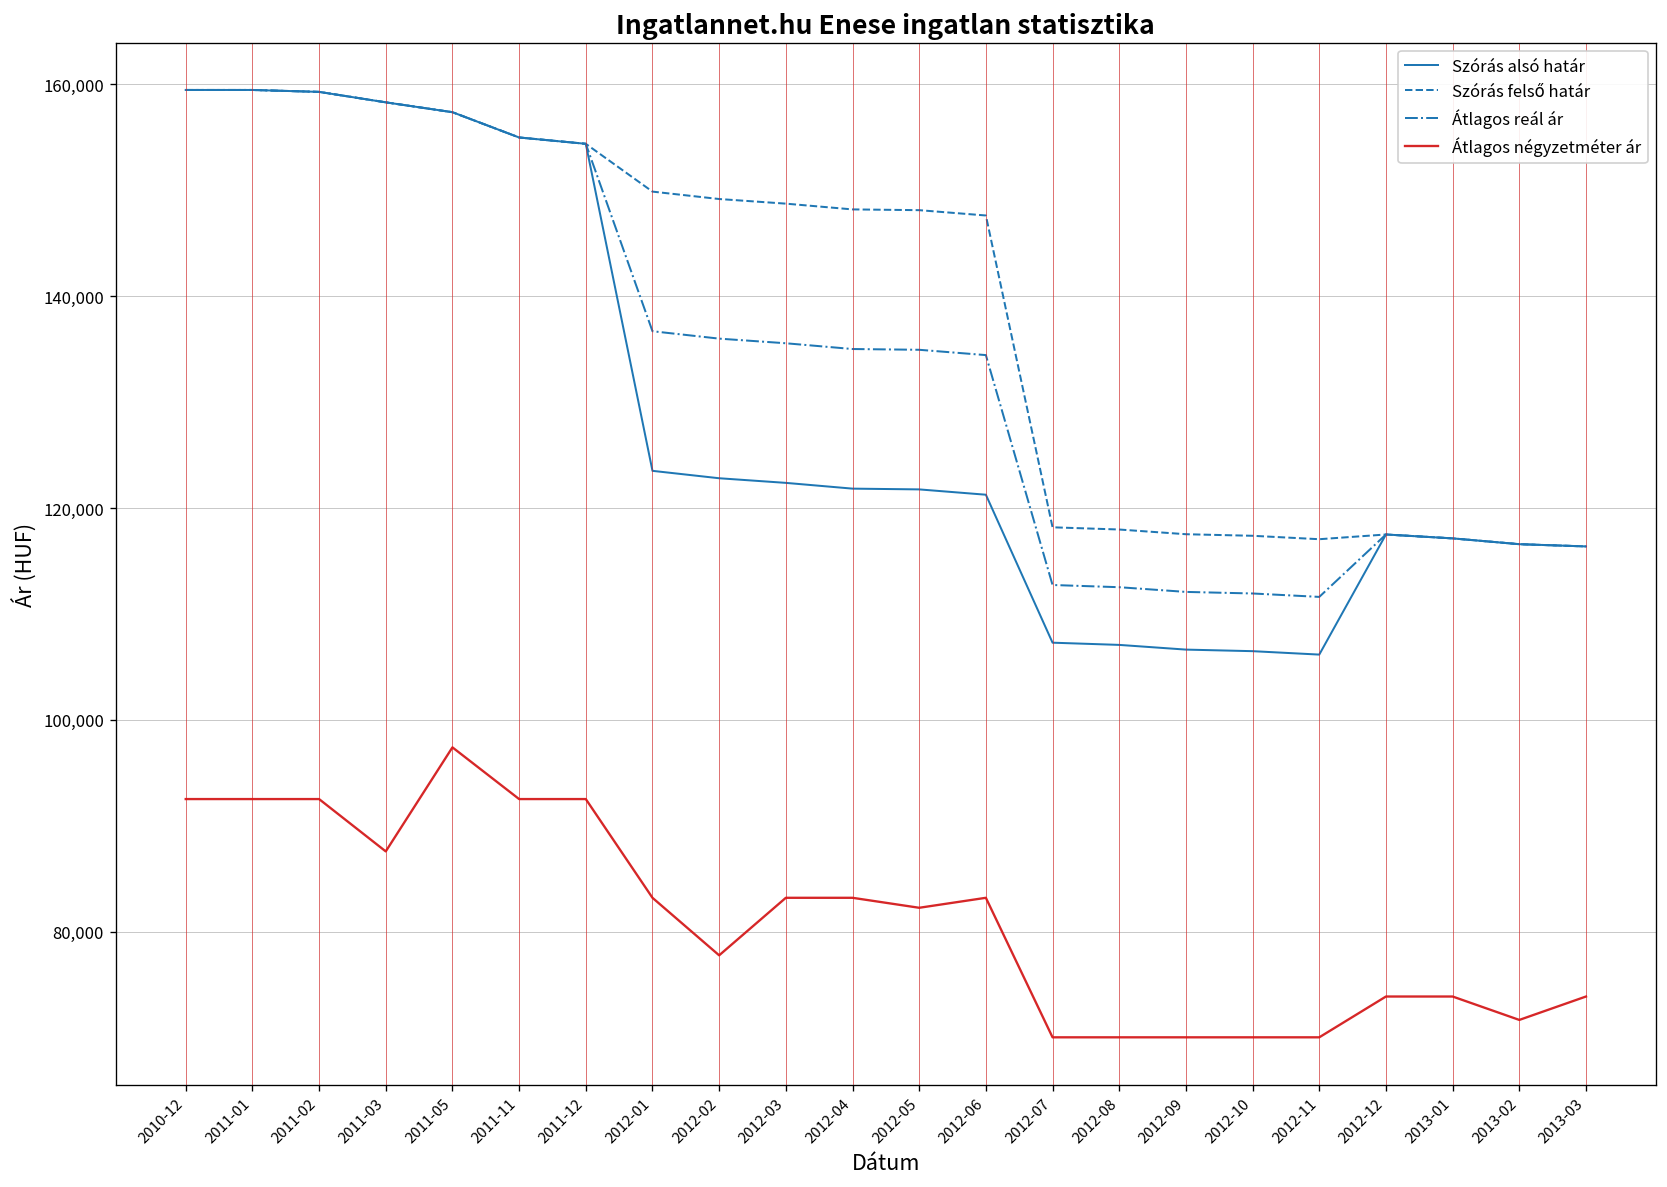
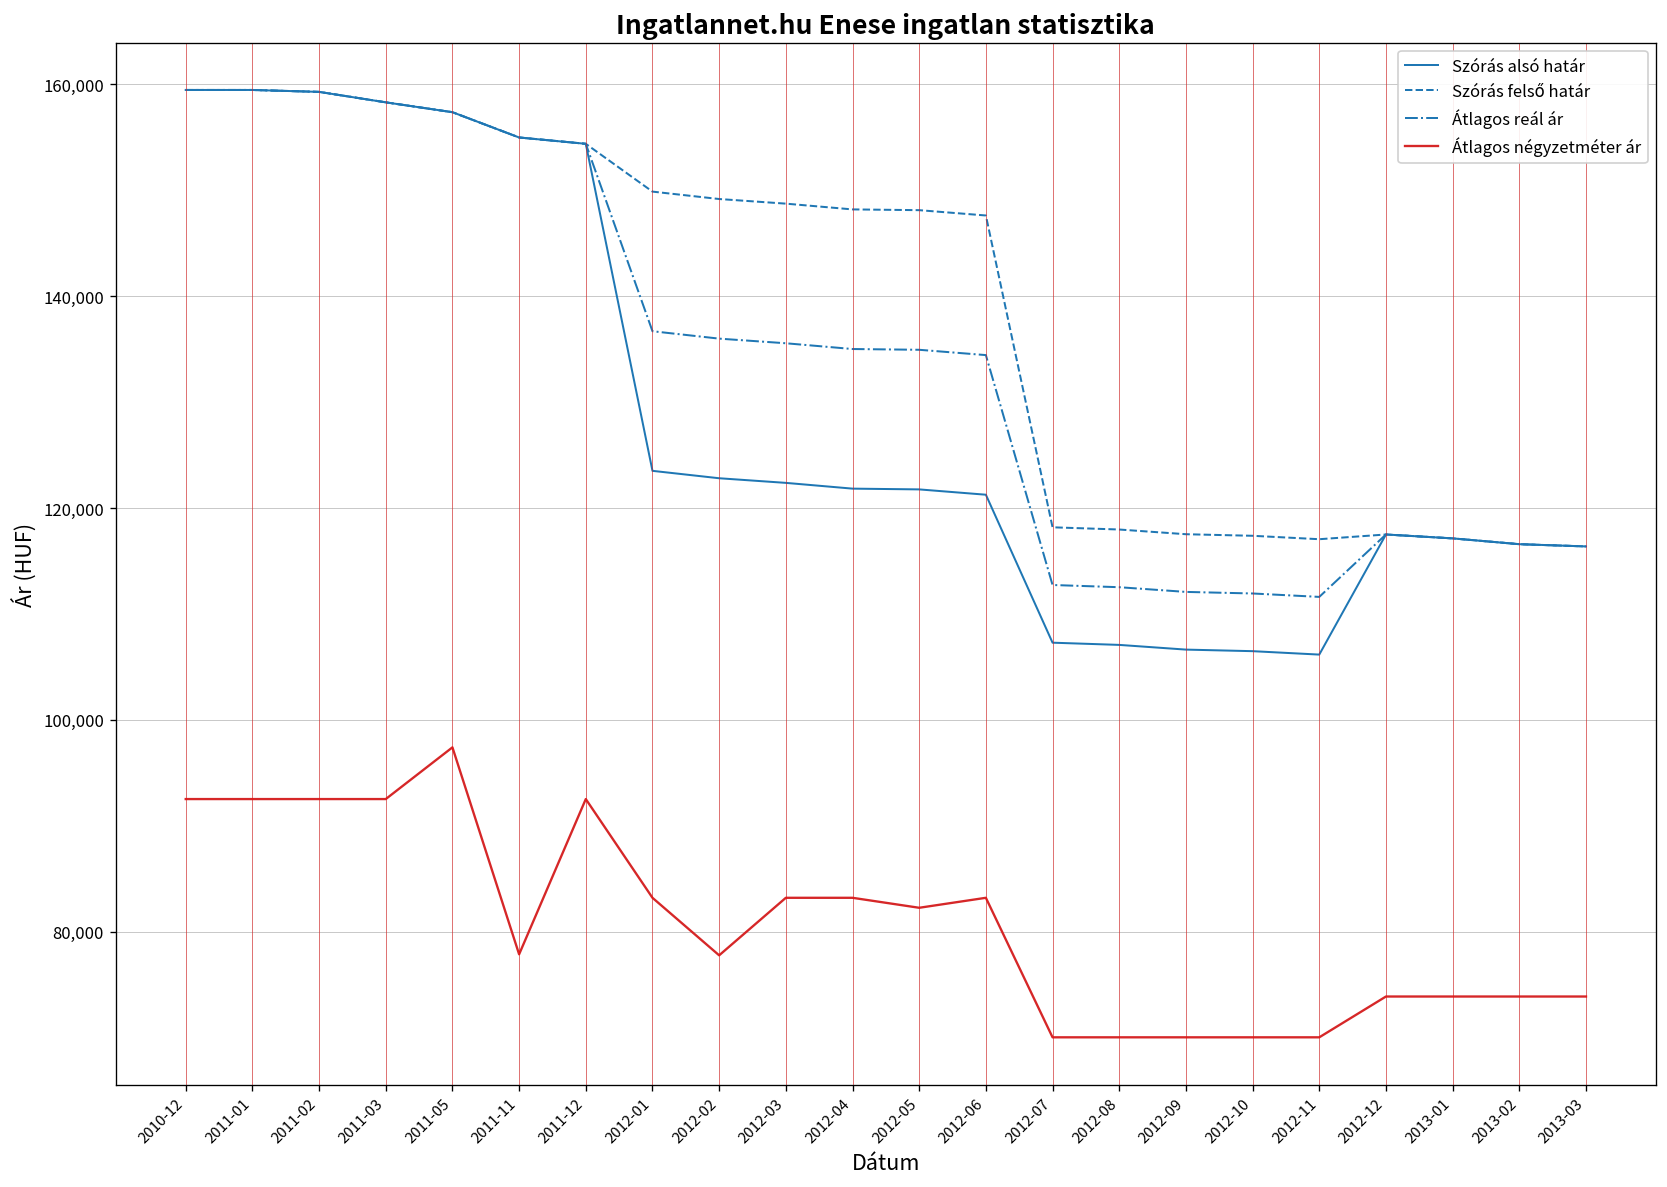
Átlagos négyzetméter ár, 2011-03: 88,000 -> 93,000
Átlagos négyzetméter ár, 2011-11: 93,000 -> 78,000
Átlagos négyzetméter ár, 2013-02: 72,000 -> 74,000
